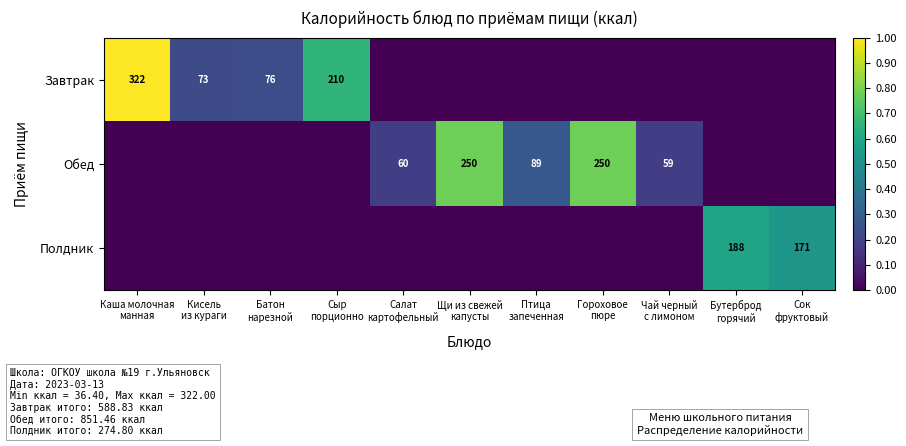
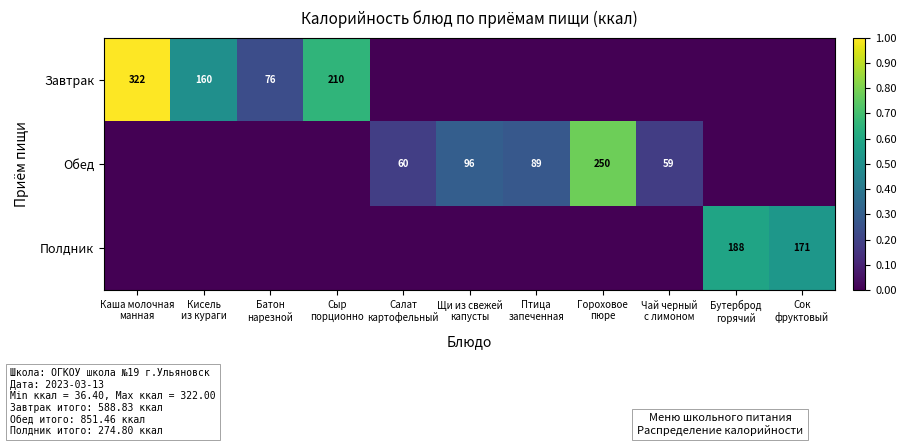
Завтрак, Кисель из кураги: 73 -> 160
Обед, Щи из свежей капусты: 250 -> 96
